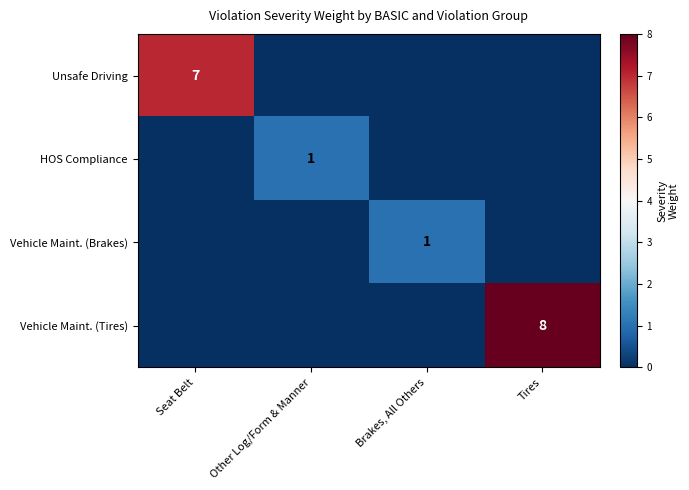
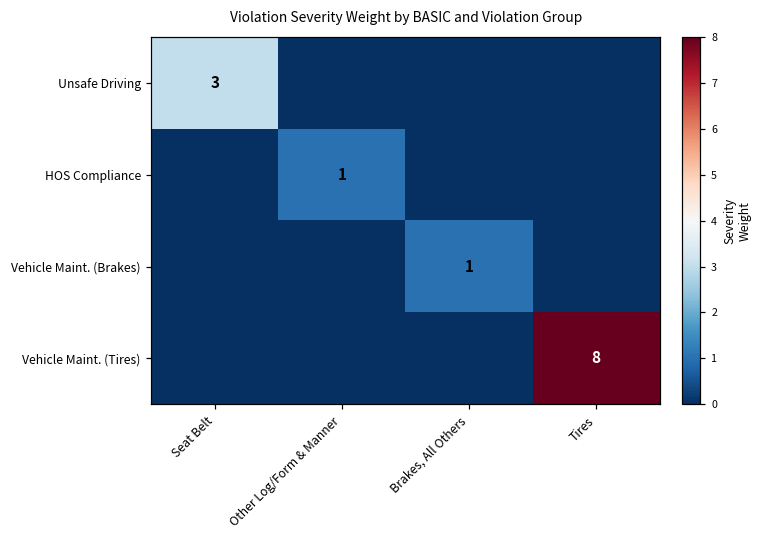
Unsafe Driving, Seat Belt: 7 -> 3
